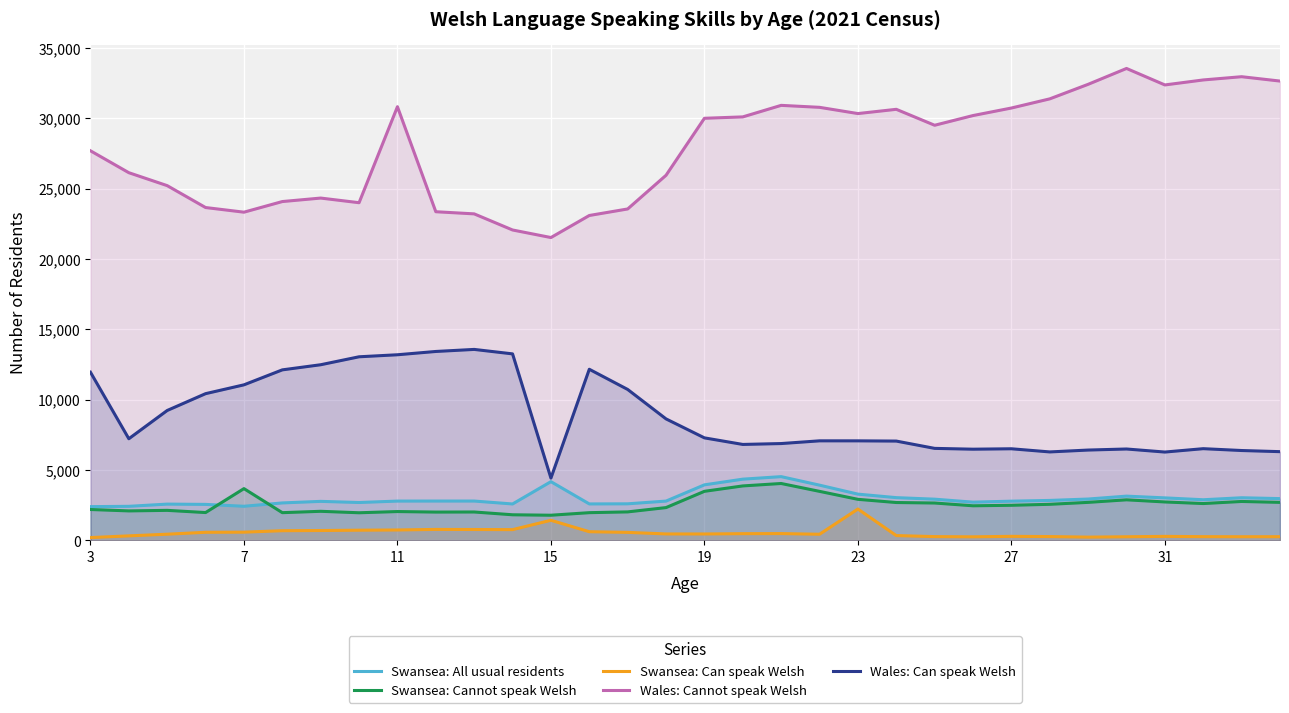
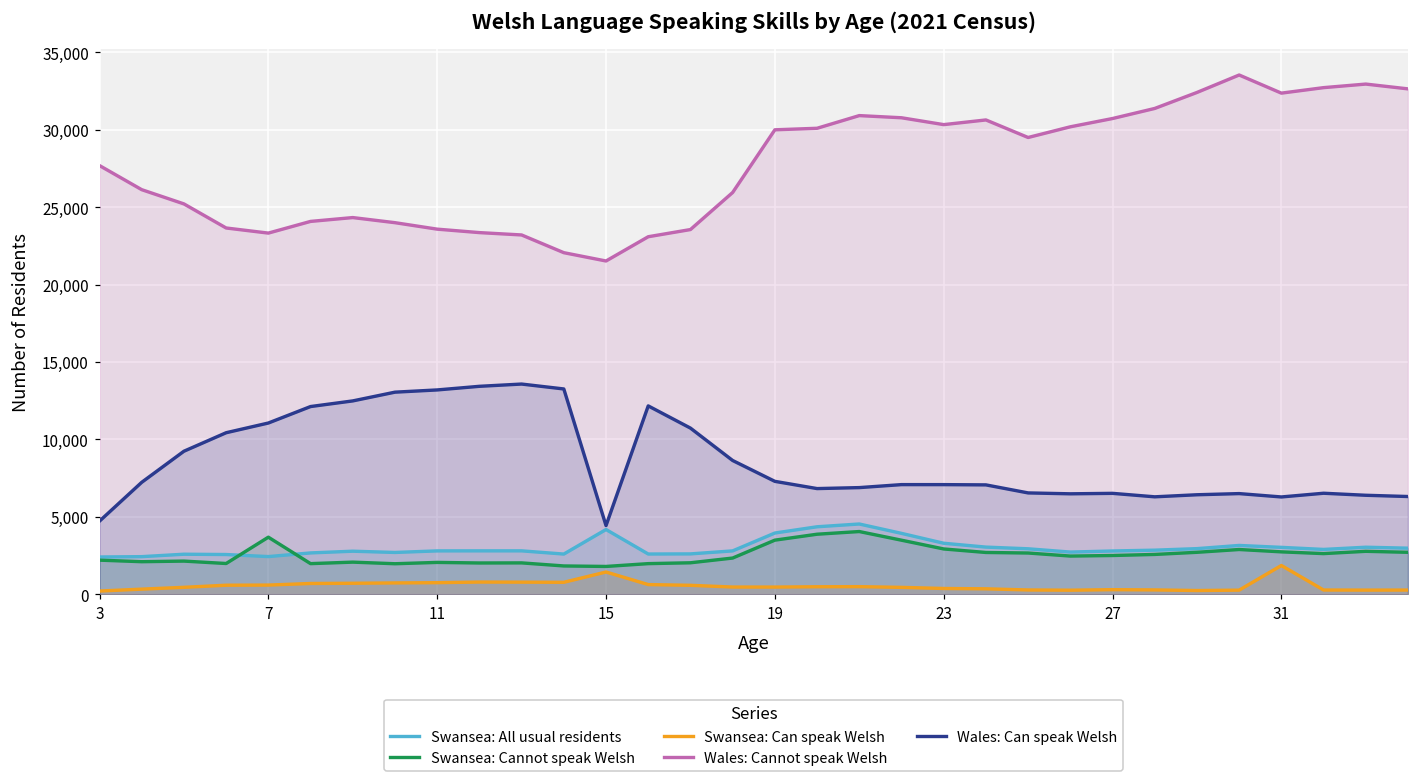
Wales: Can speak Welsh, 3: 12,000 -> 4,700
Wales: Cannot speak Welsh, 11: 30,800 -> 23,600
Swansea: Can speak Welsh, 23: 2,200 -> 400
Swansea: Can speak Welsh, 31: 300 -> 1,900
